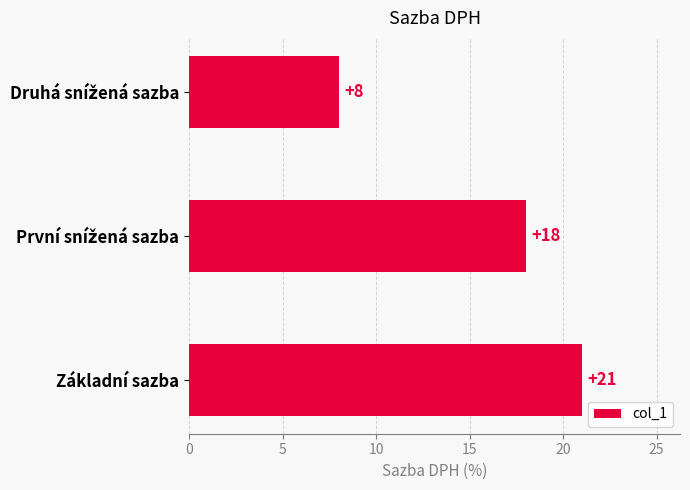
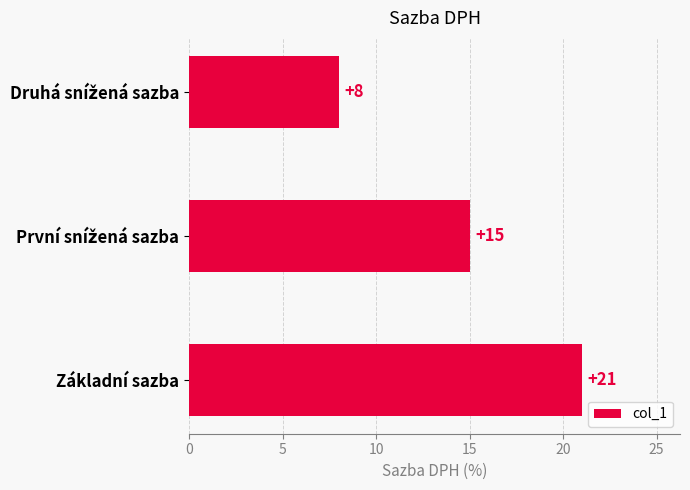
První snížená sazba: +18 -> +15
